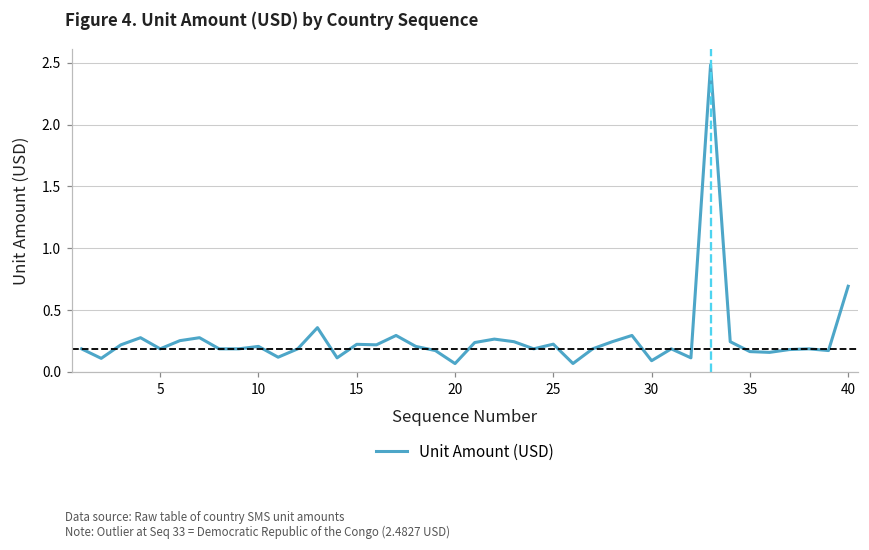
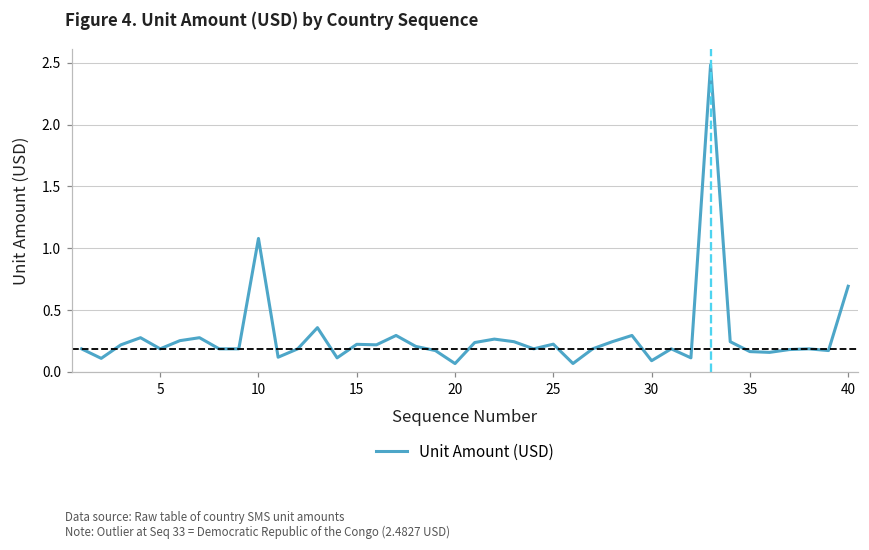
10: 0.21 -> 1.08
